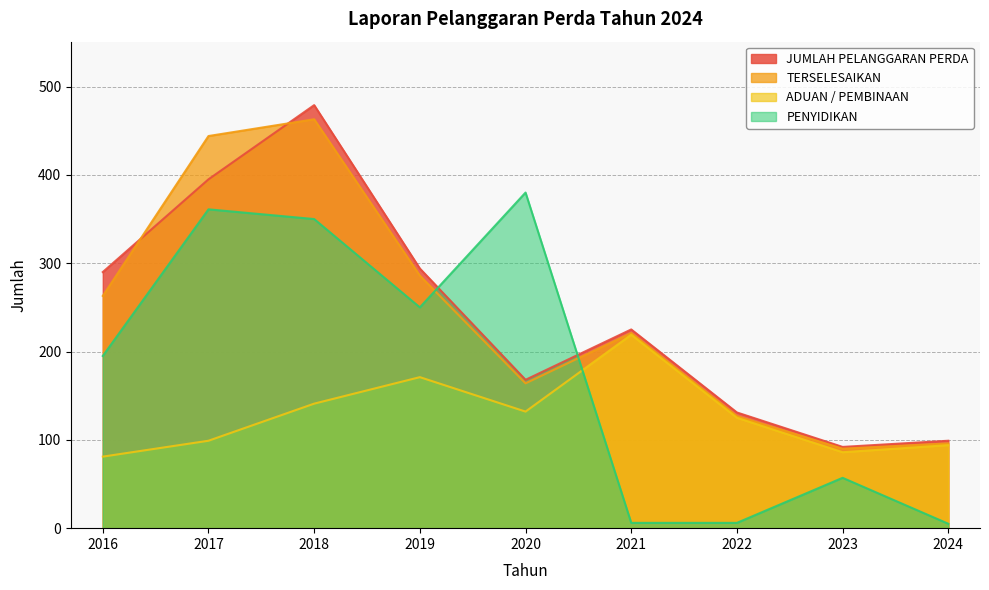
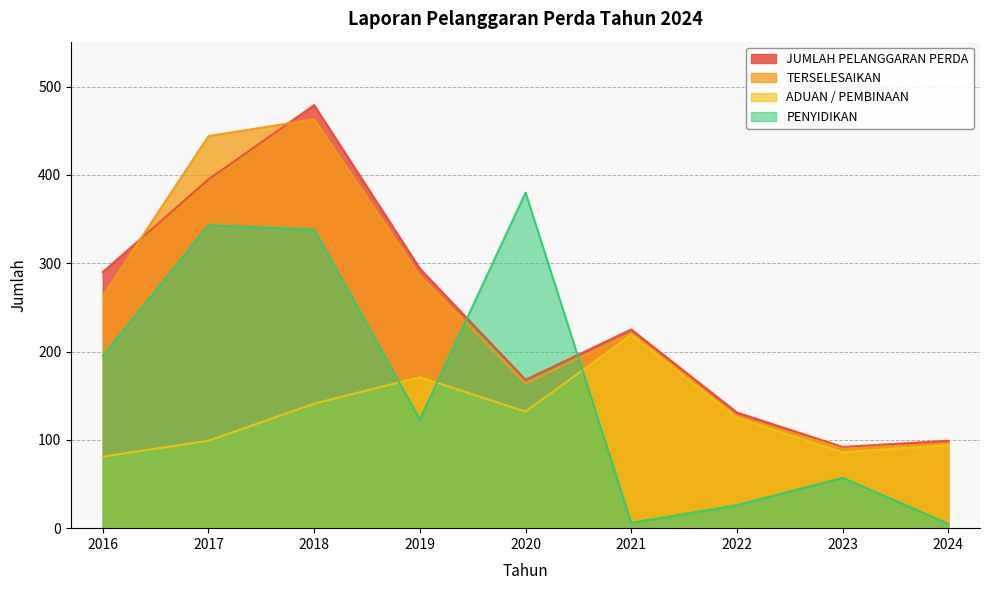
PENYIDIKAN, 2017: 360 -> 340
PENYIDIKAN, 2018: 350 -> 340
PENYIDIKAN, 2019: 250 -> 120
PENYIDIKAN, 2022: 10 -> 30
